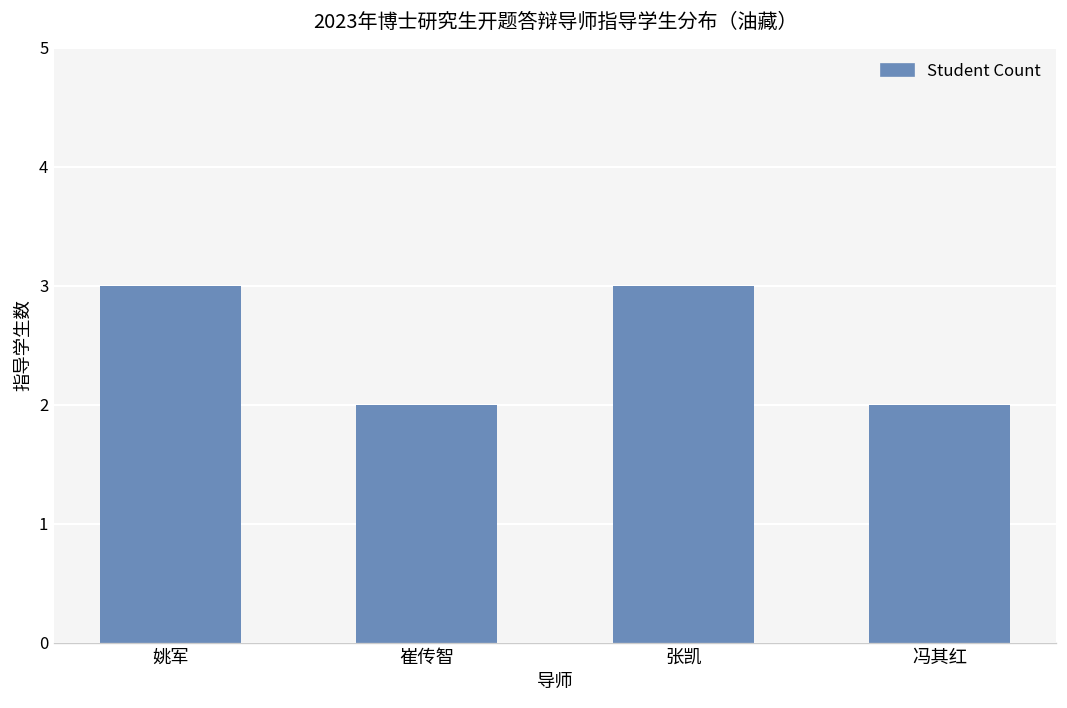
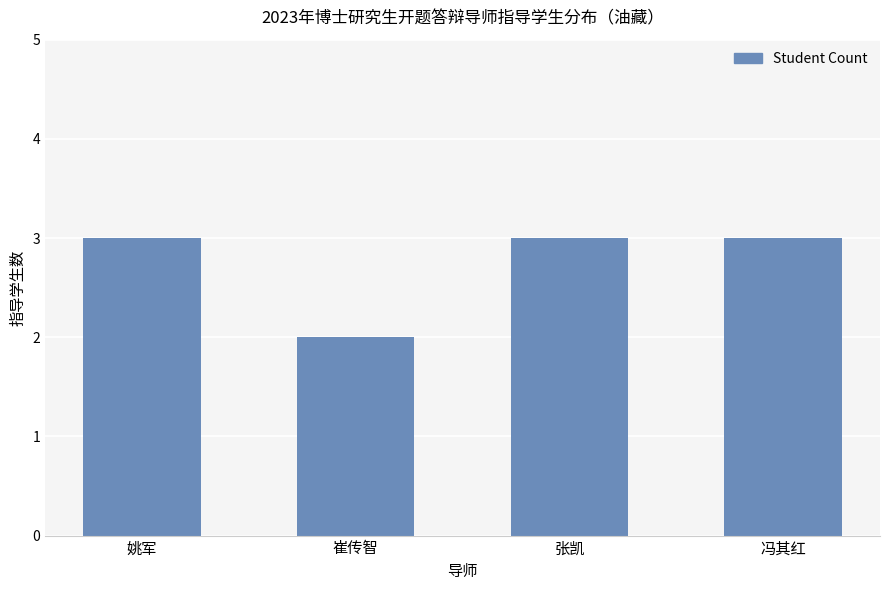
冯其红: 2 -> 3
